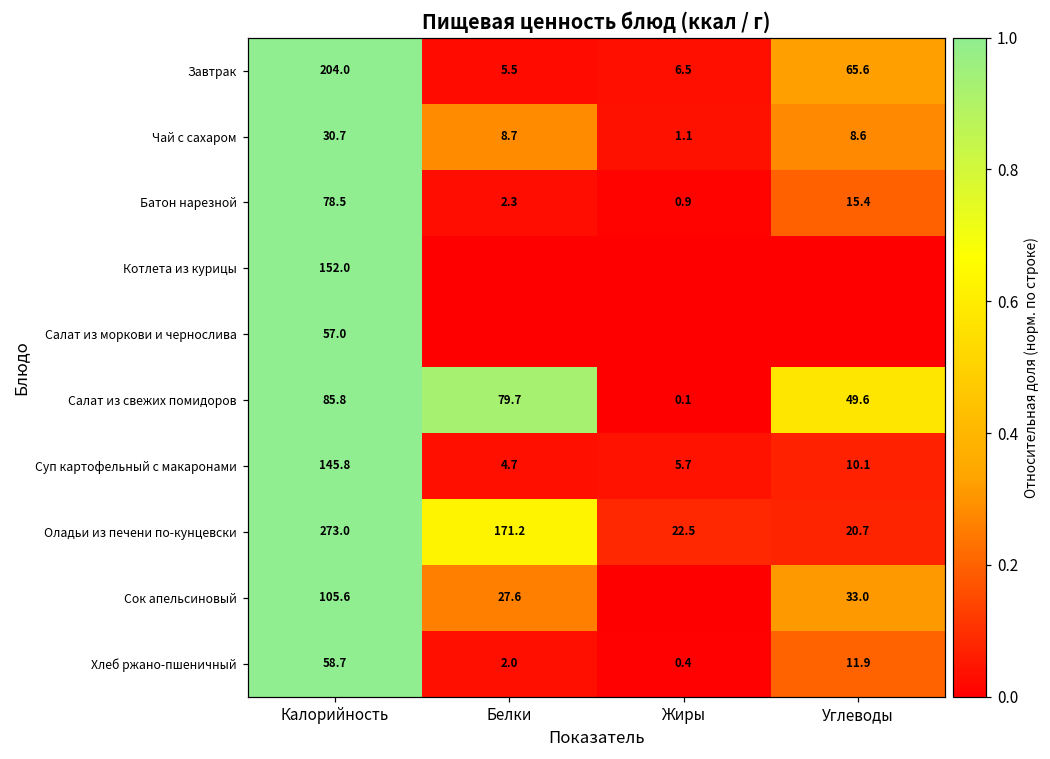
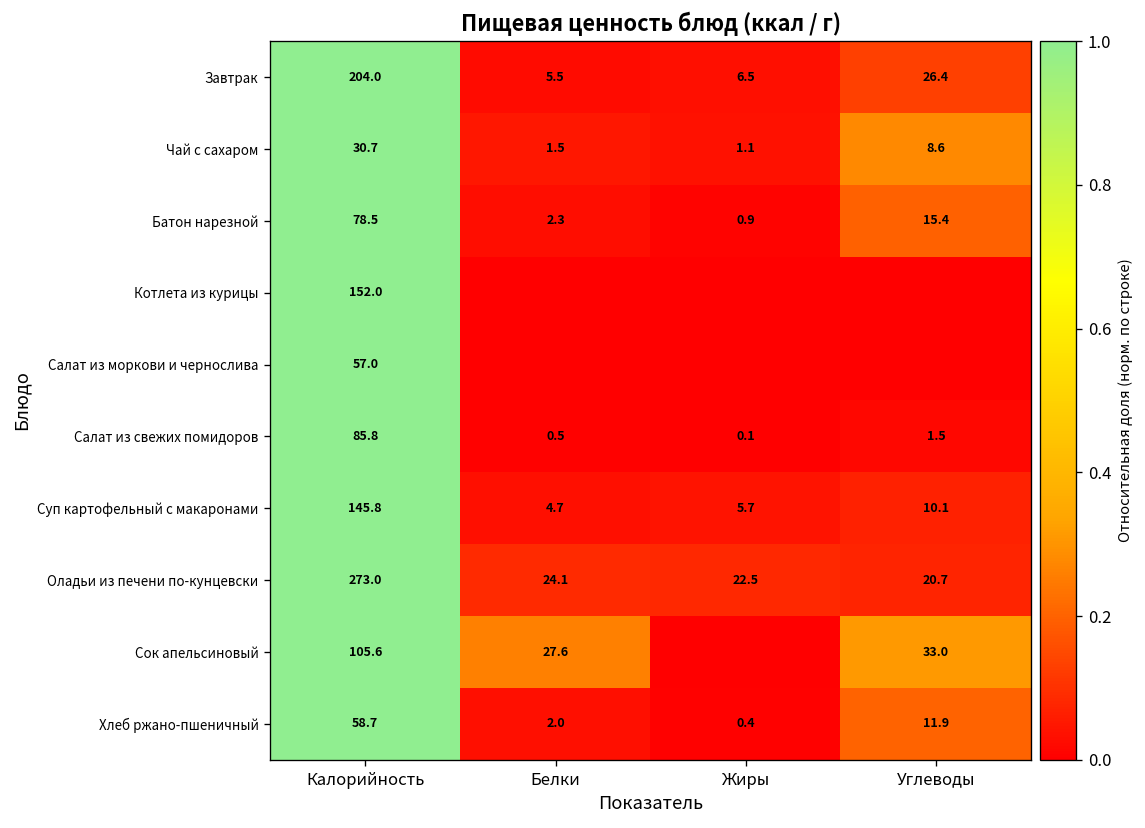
Завтрак, Углеводы: 65.6 -> 26.4
Чай с сахаром, Белки: 8.7 -> 1.5
Салат из свежих помидоров, Белки: 79.7 -> 0.5
Салат из свежих помидоров, Углеводы: 49.6 -> 1.5
Оладьи из печени по-кунцевски, Белки: 171.2 -> 24.1
